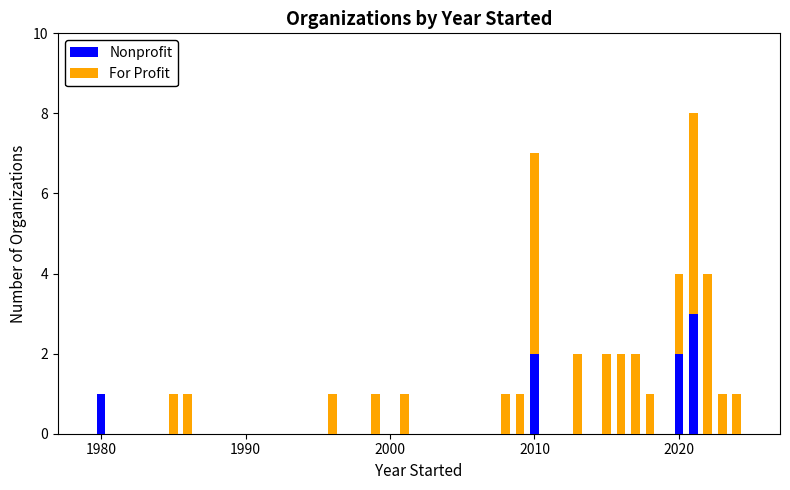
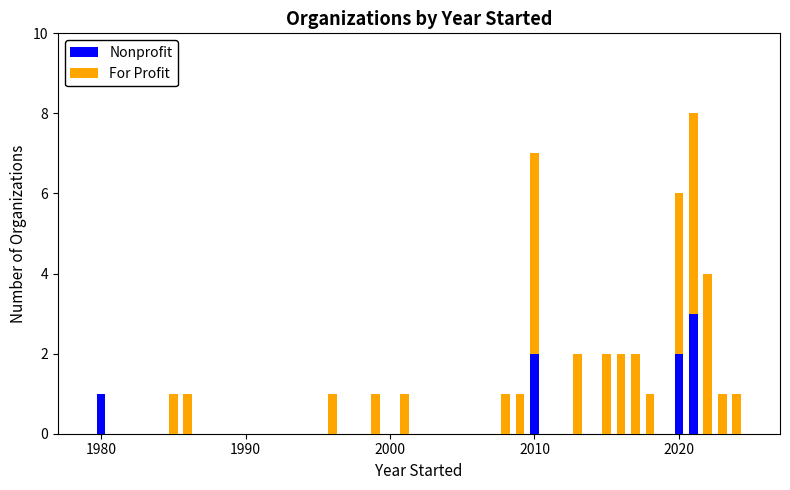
For Profit, 2020: 2 -> 4
